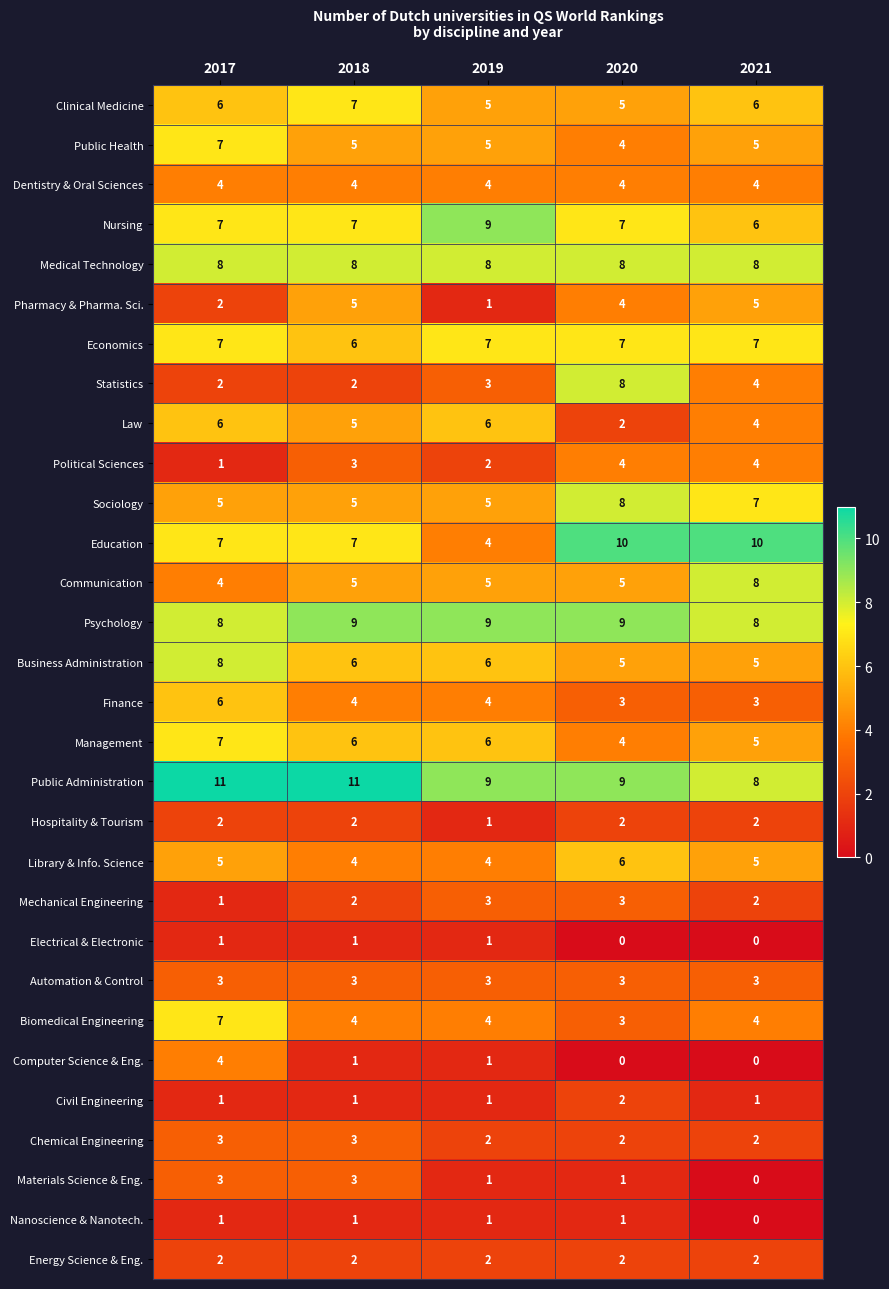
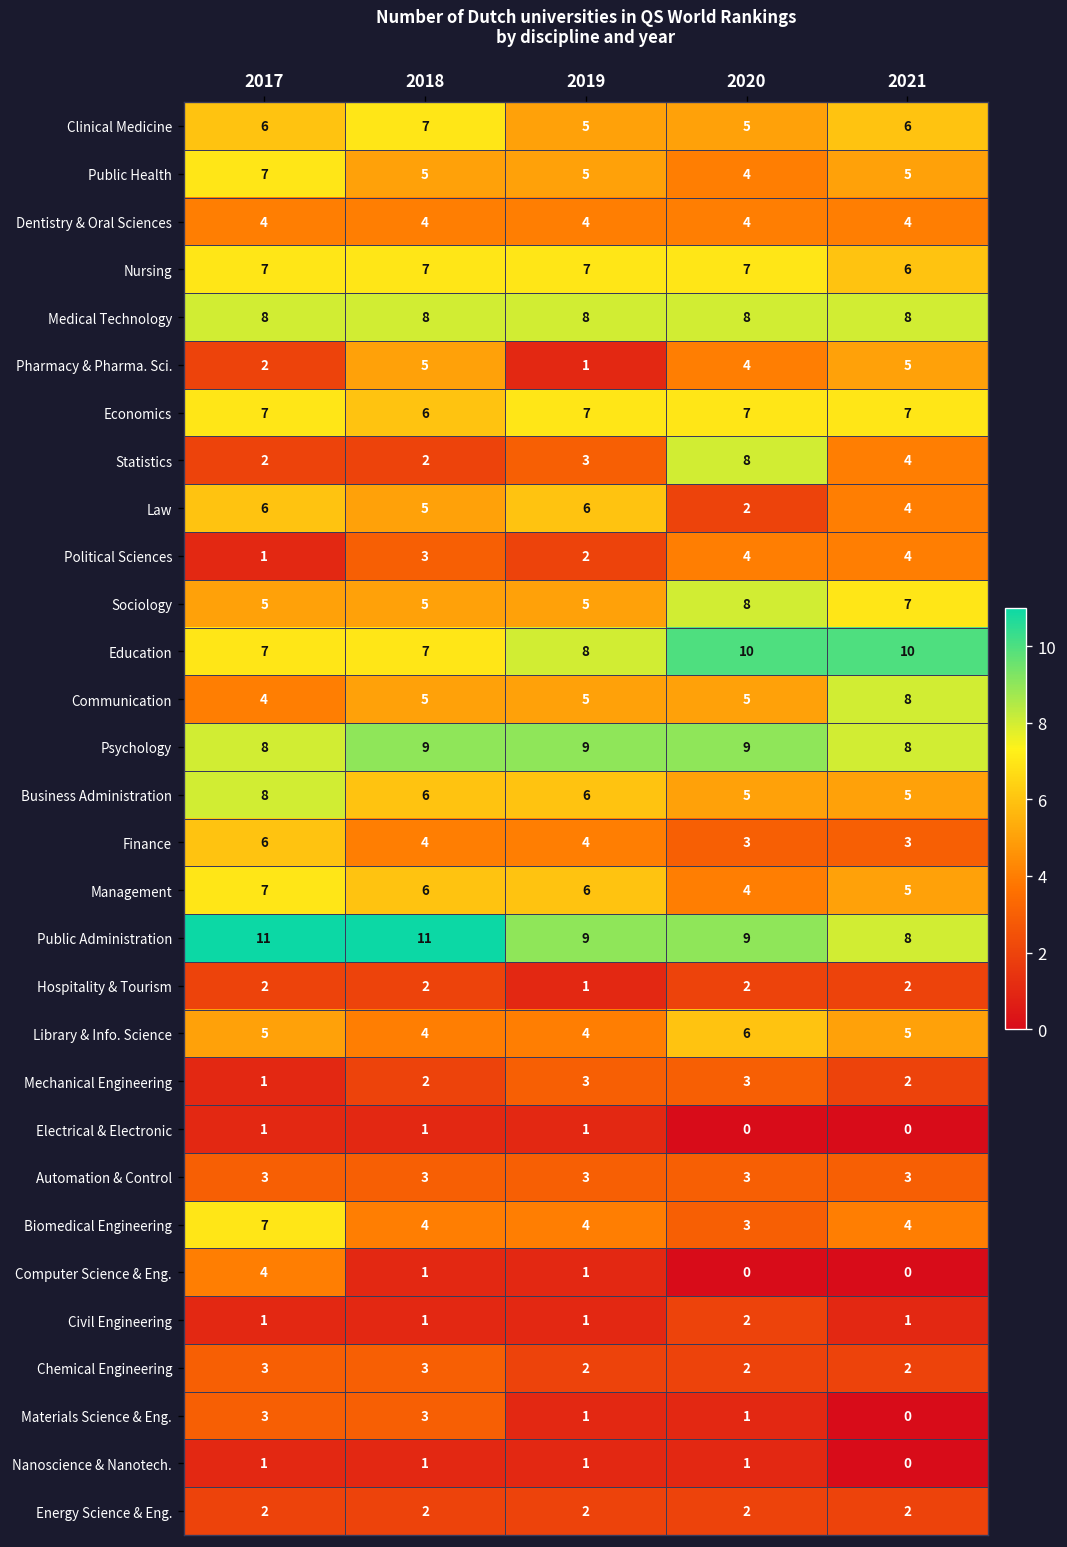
Nursing, 2019: 9 -> 7
Education, 2019: 4 -> 8
